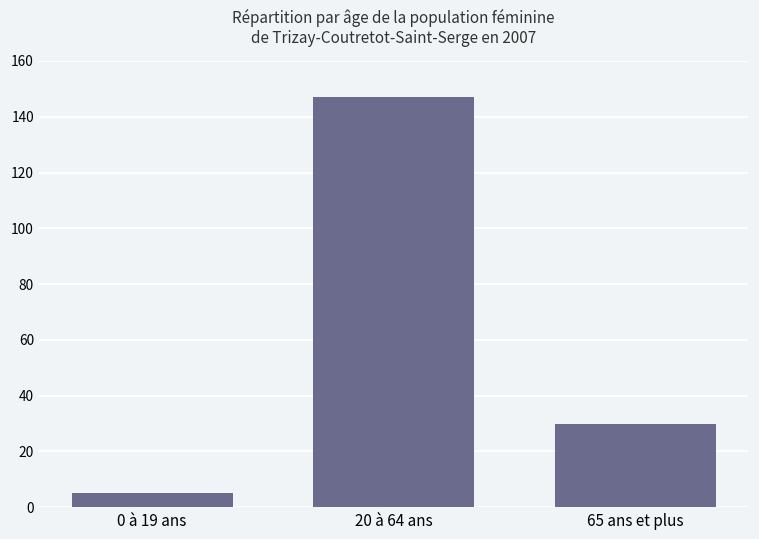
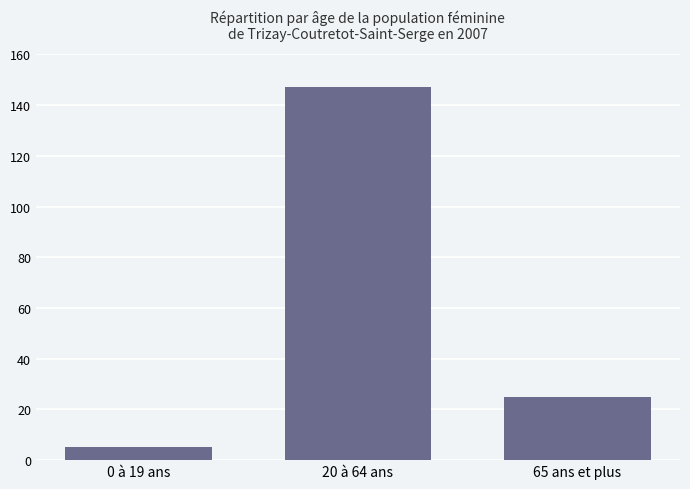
65 ans et plus: 30 -> 25
